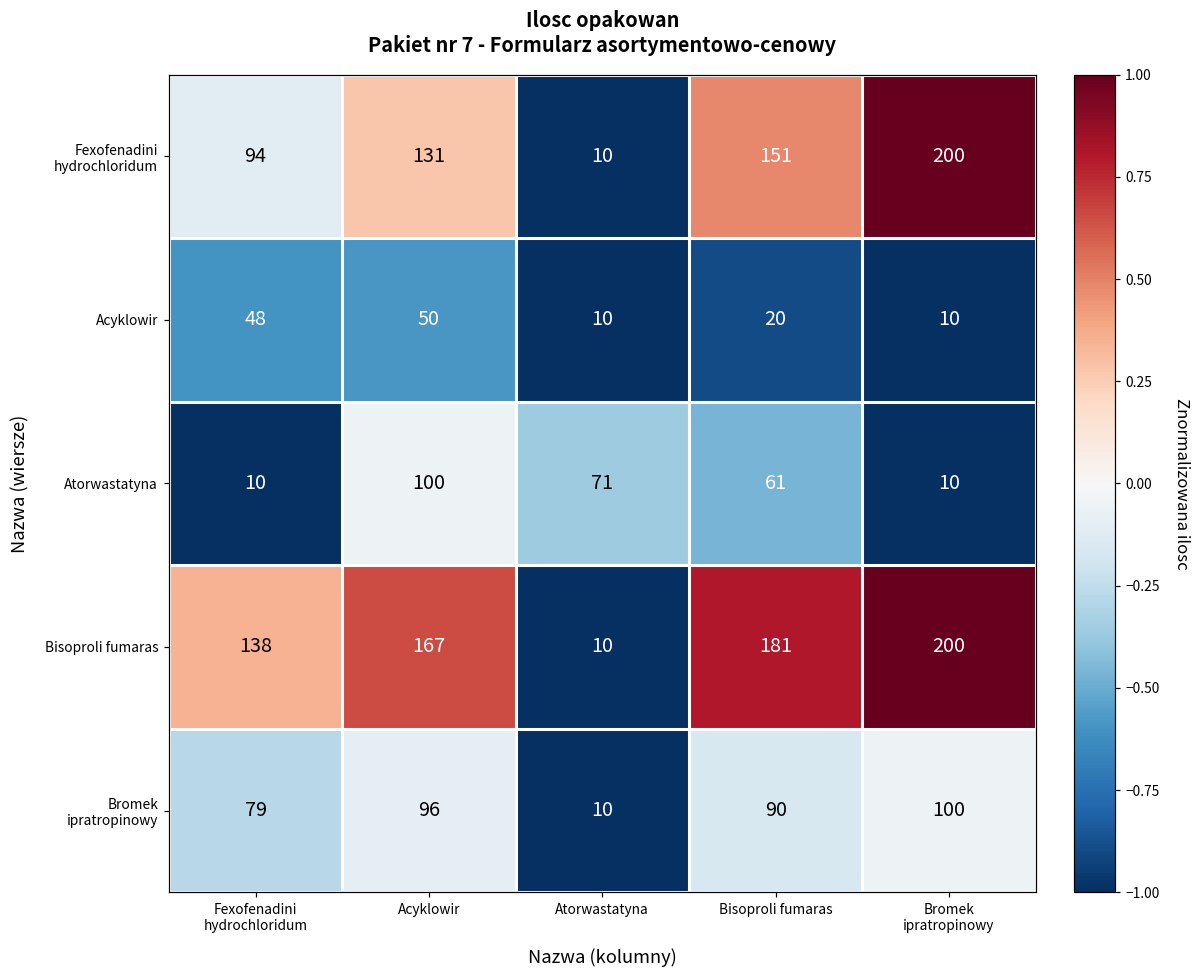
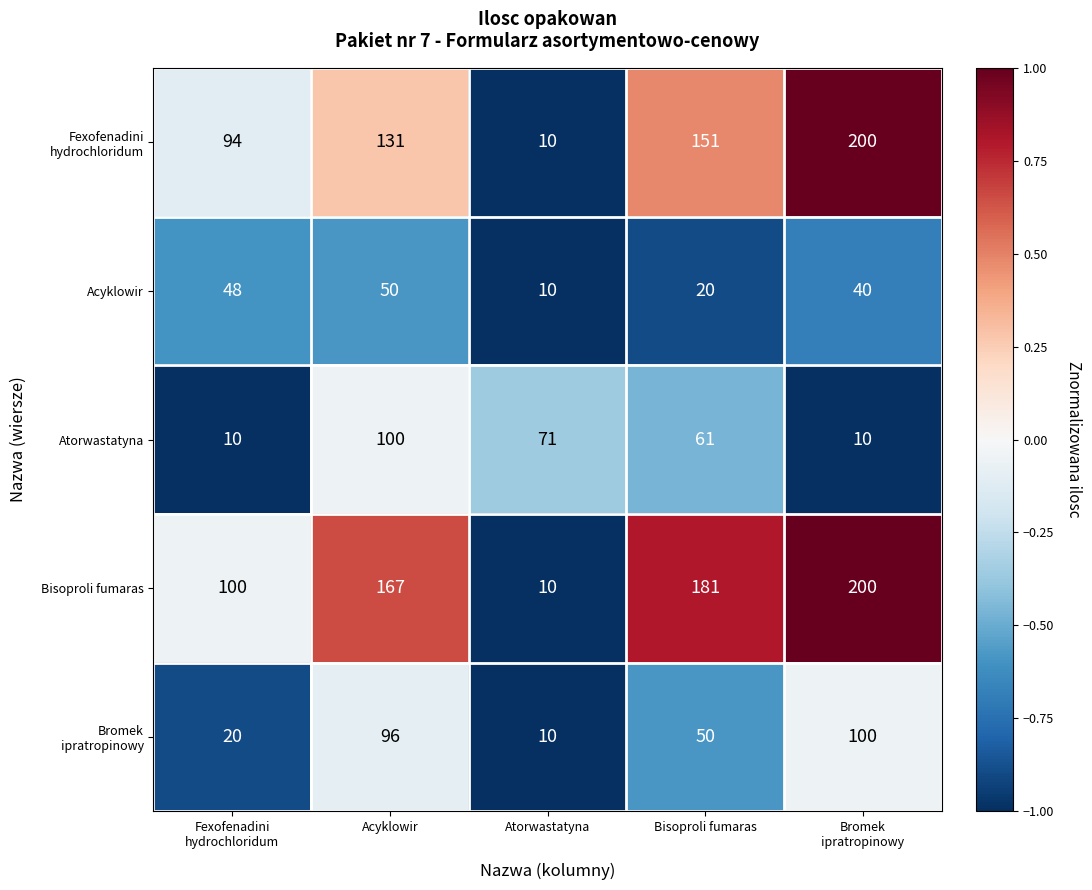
Acyklowir, Bromek ipratropinowy: 10 -> 40
Bisoproli fumaras, Fexofenadini hydrochloridum: 138 -> 100
Bromek ipratropinowy, Fexofenadini hydrochloridum: 79 -> 20
Bromek ipratropinowy, Bisoproli fumaras: 90 -> 50
